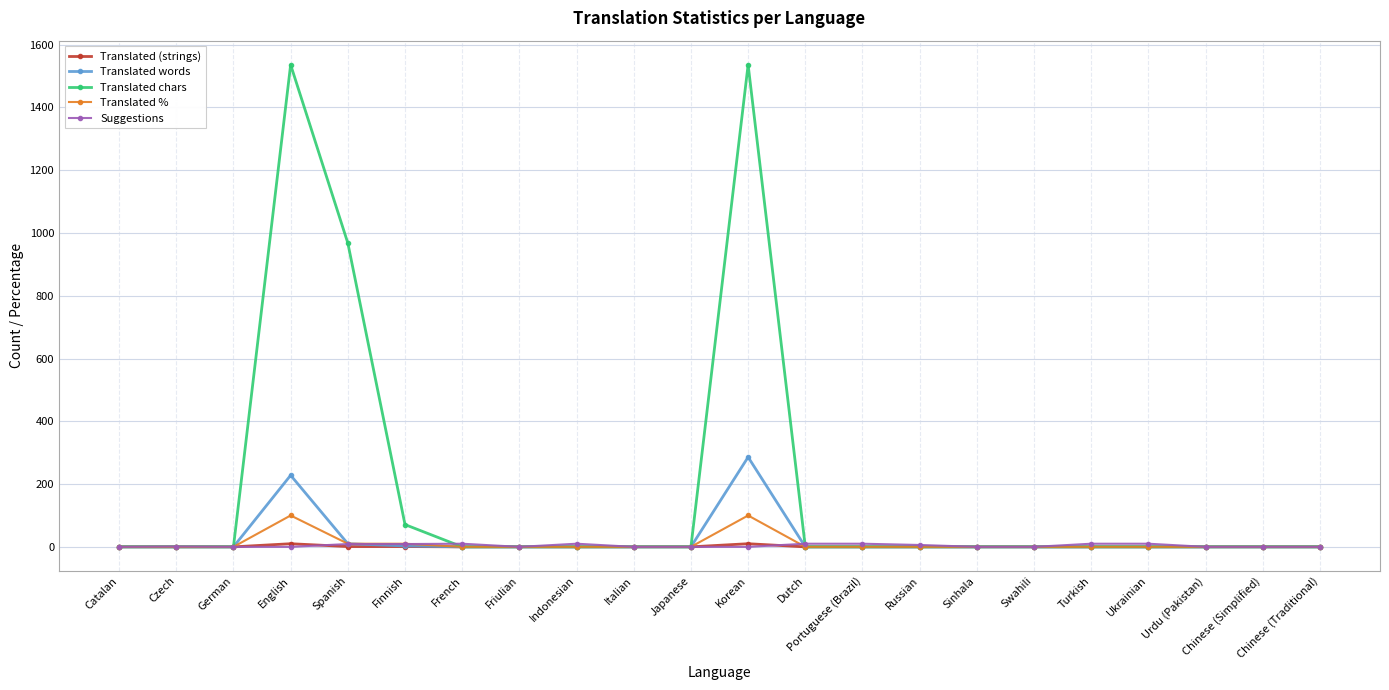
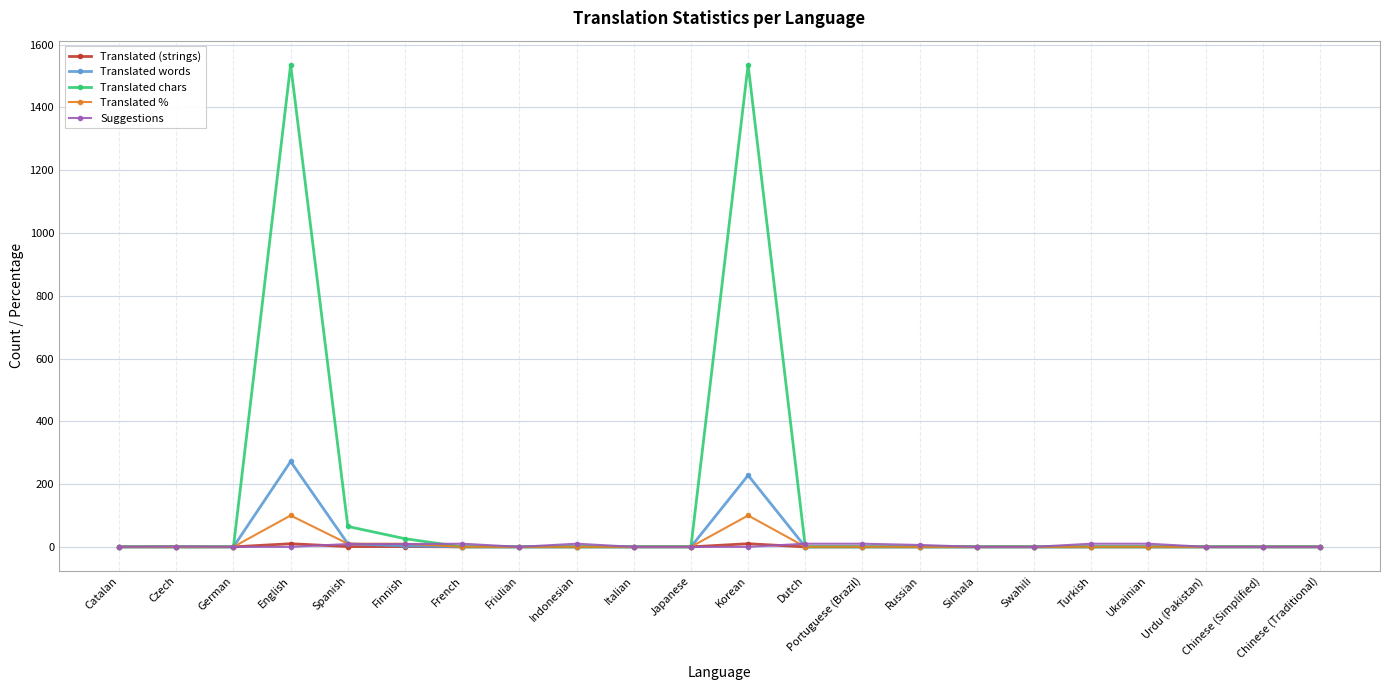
Translated words, English: 230 -> 270
Translated chars, Spanish: 970 -> 70
Translated chars, Finnish: 70 -> 30
Translated words, Korean: 290 -> 230
